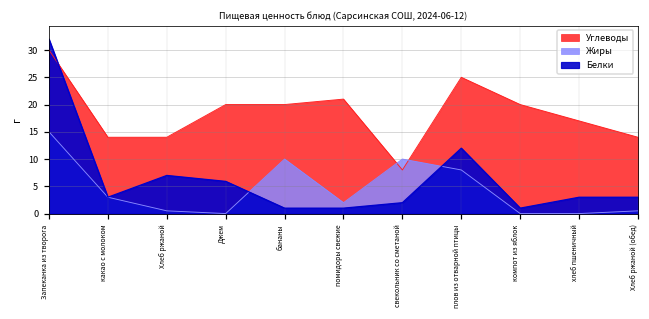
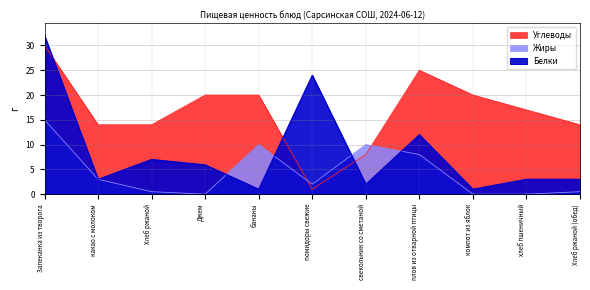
Углеводы, помидоры свежие: 21 -> 1
Белки, помидоры свежие: 1 -> 24
